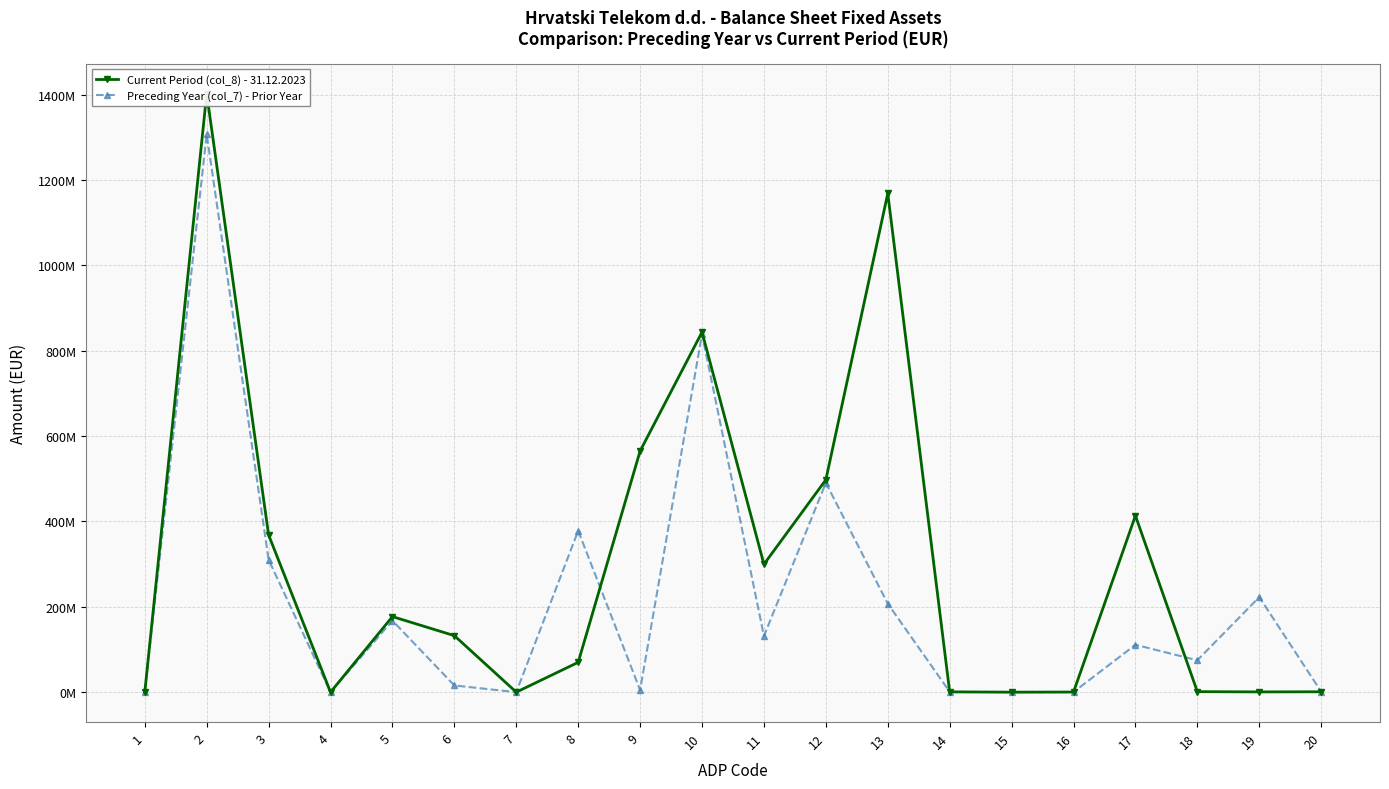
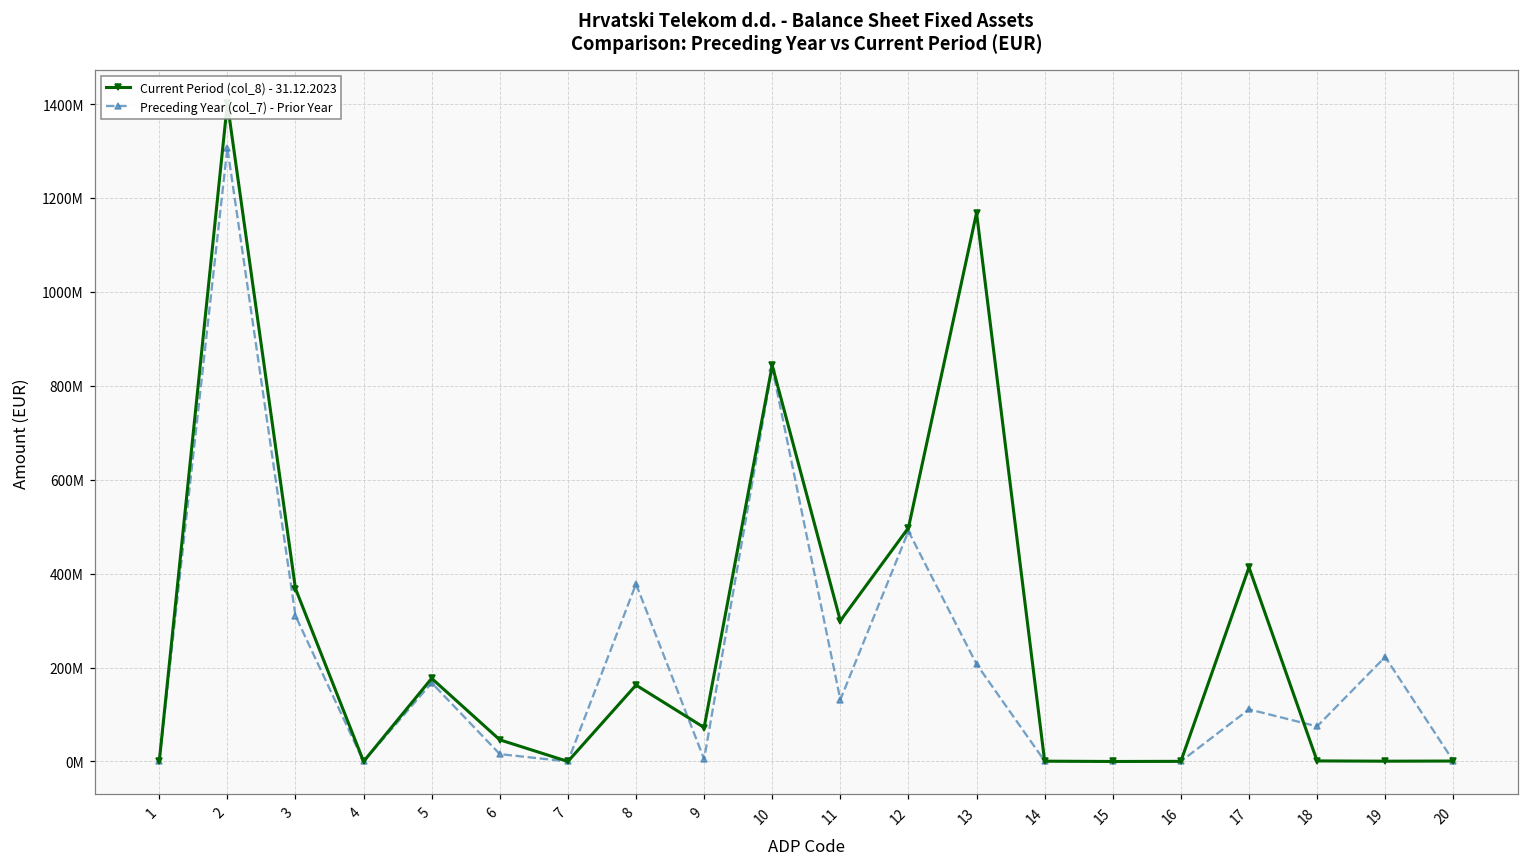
Current Period (col_8) - 31.12.2023, 6: 130000000 -> 50000000
Current Period (col_8) - 31.12.2023, 8: 70000000 -> 160000000
Current Period (col_8) - 31.12.2023, 9: 560000000 -> 70000000
